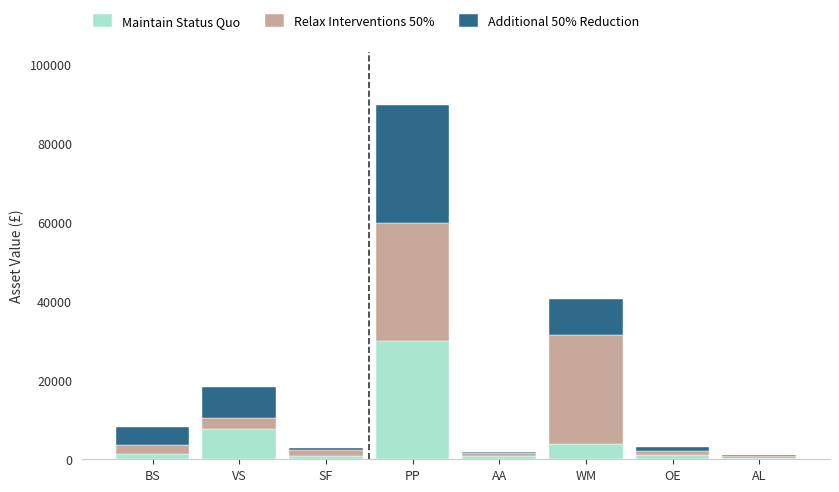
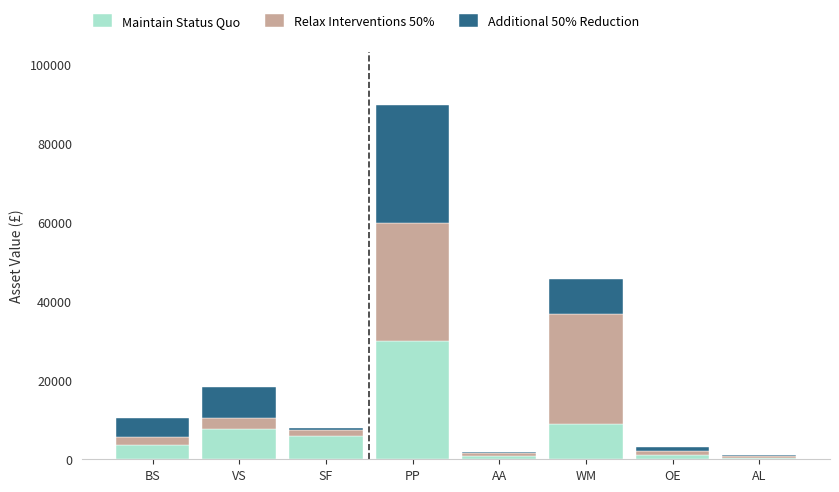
Maintain Status Quo, BS: 1000 -> 3000
Maintain Status Quo, SF: 1000 -> 6000
Maintain Status Quo, WM: 4000 -> 9000
